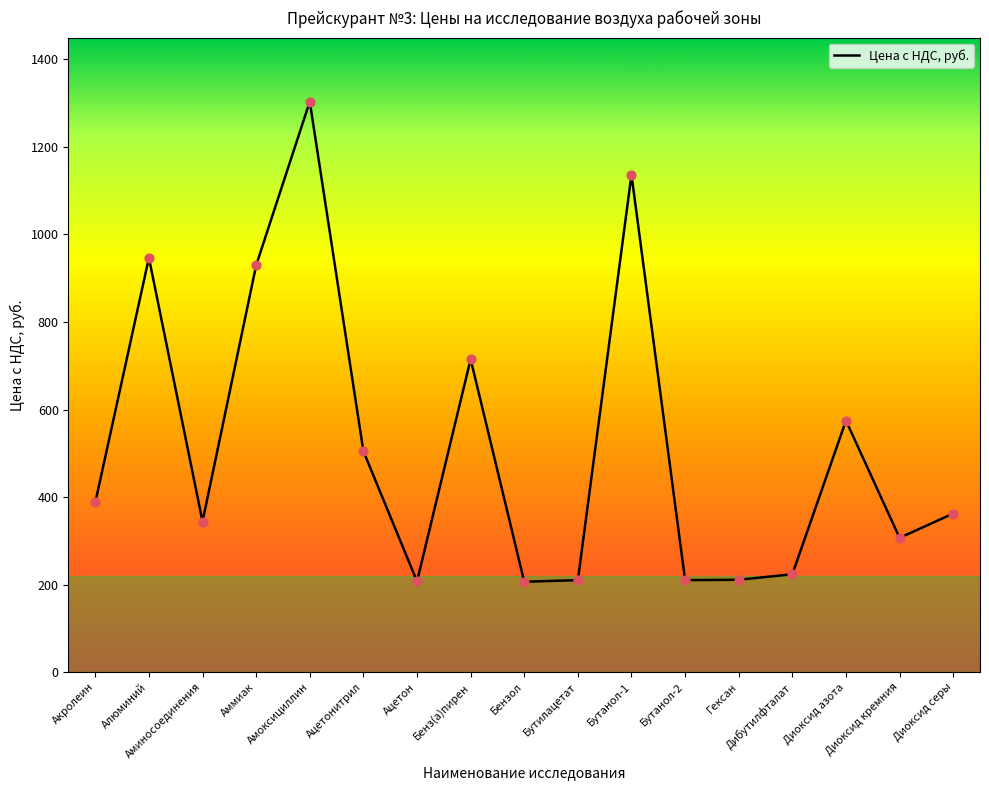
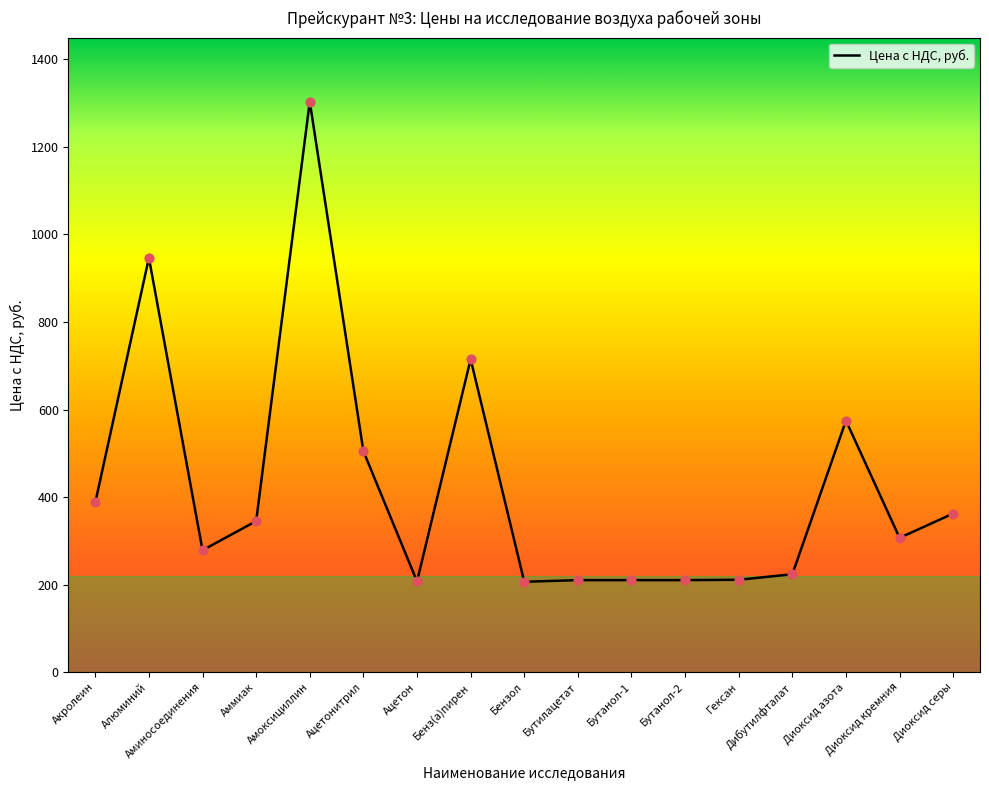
Аминосоединения: 340 -> 280
Аммиак: 930 -> 340
Бутанол-1: 1140 -> 210
